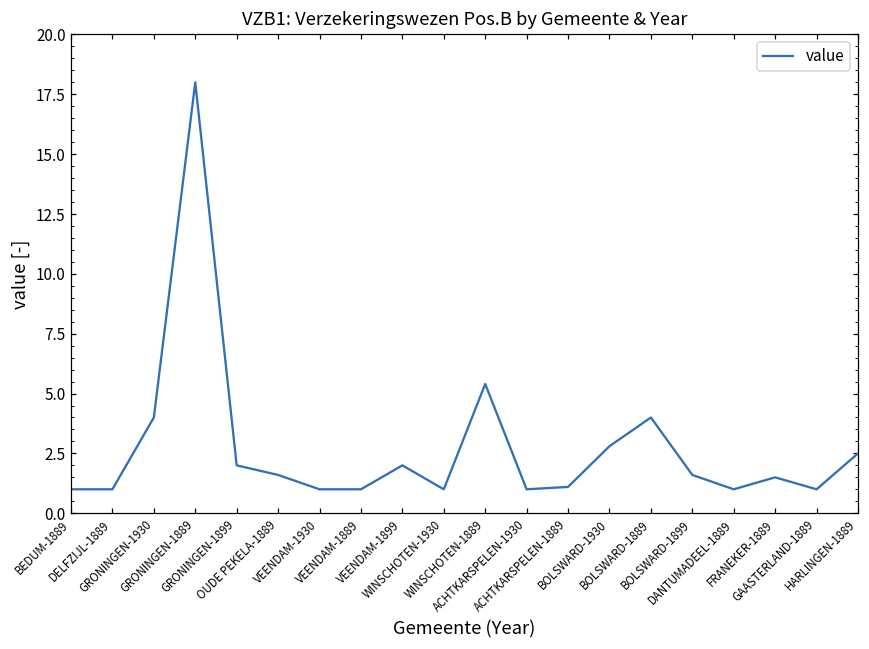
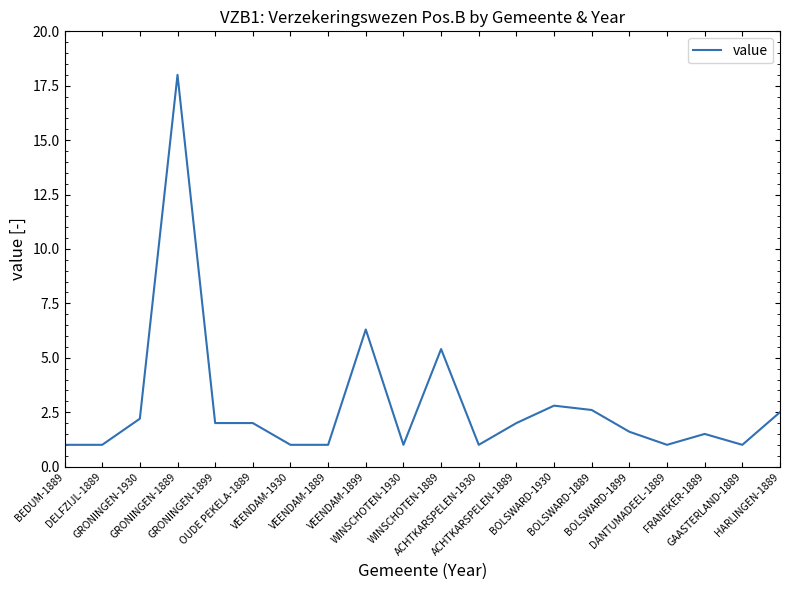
GRONINGEN-1930: 4.0 -> 2.2
OUDE PEKELA-1889: 1.6 -> 2.0
VEENDAM-1899: 2.0 -> 6.3
ACHTKARSPELEN-1889: 1.1 -> 2.0
BOLSWARD-1889: 4.0 -> 2.6
